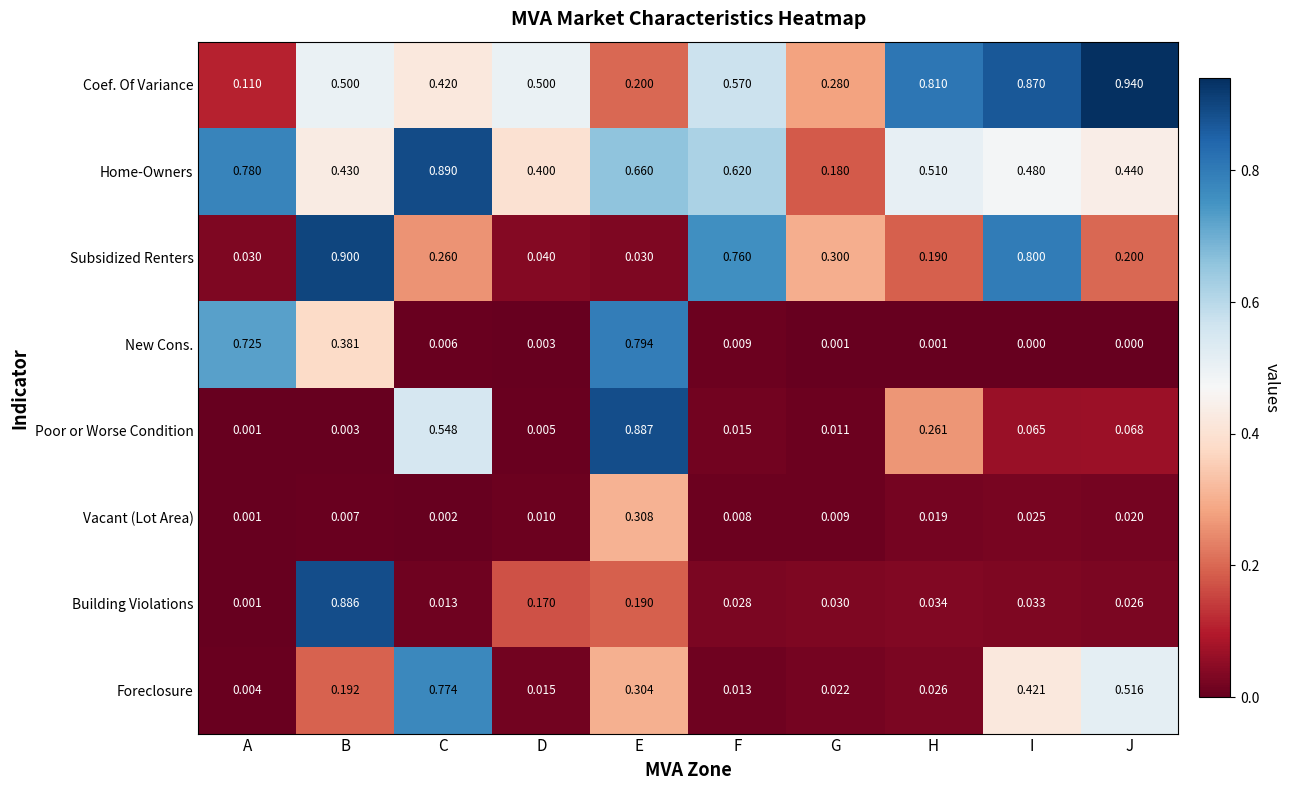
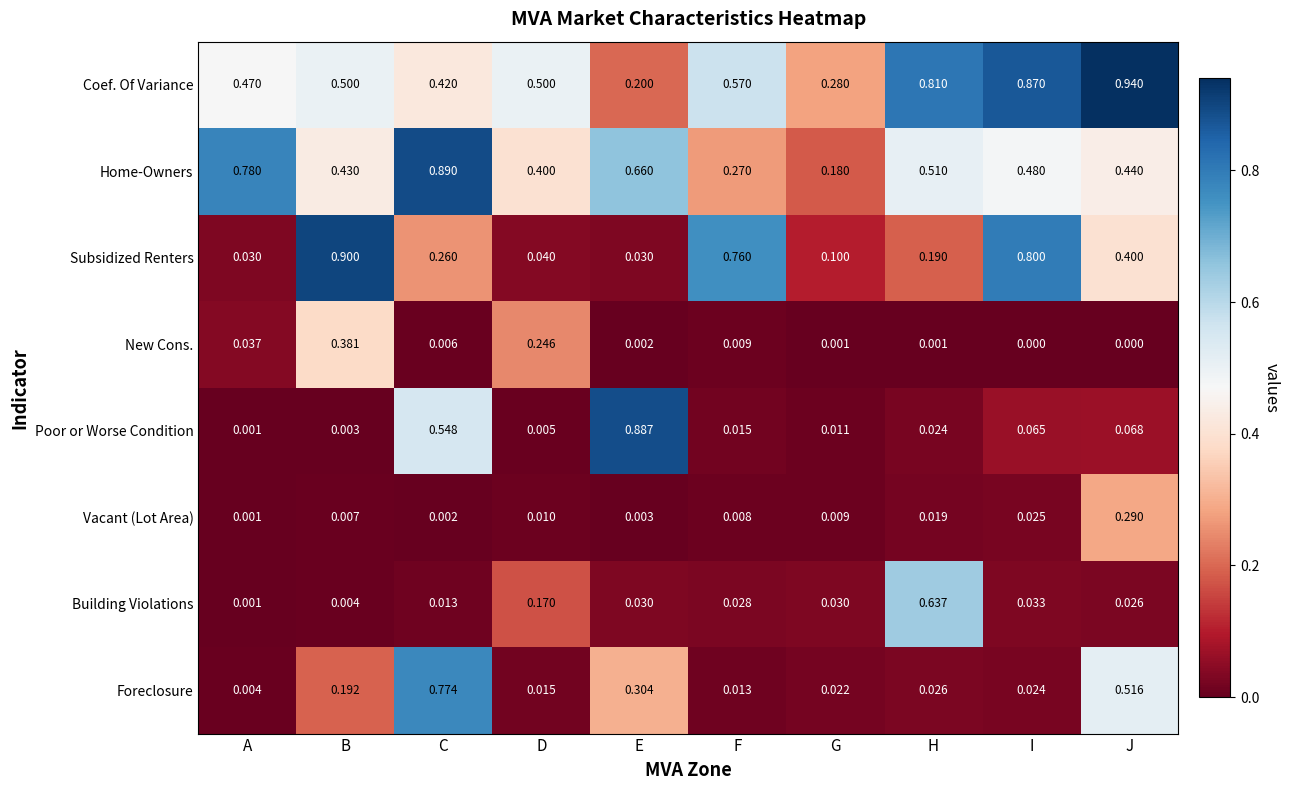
Coef. Of Variance, A: 0.110 -> 0.470
Home-Owners, F: 0.620 -> 0.270
Subsidized Renters, G: 0.300 -> 0.100
Subsidized Renters, J: 0.200 -> 0.400
New Cons., A: 0.725 -> 0.037
New Cons., D: 0.003 -> 0.246
New Cons., E: 0.794 -> 0.002
Poor or Worse Condition, H: 0.261 -> 0.024
Vacant (Lot Area), E: 0.308 -> 0.003
Vacant (Lot Area), J: 0.020 -> 0.290
Building Violations, B: 0.886 -> 0.004
Building Violations, E: 0.190 -> 0.030
Building Violations, H: 0.034 -> 0.637
Foreclosure, I: 0.421 -> 0.024
